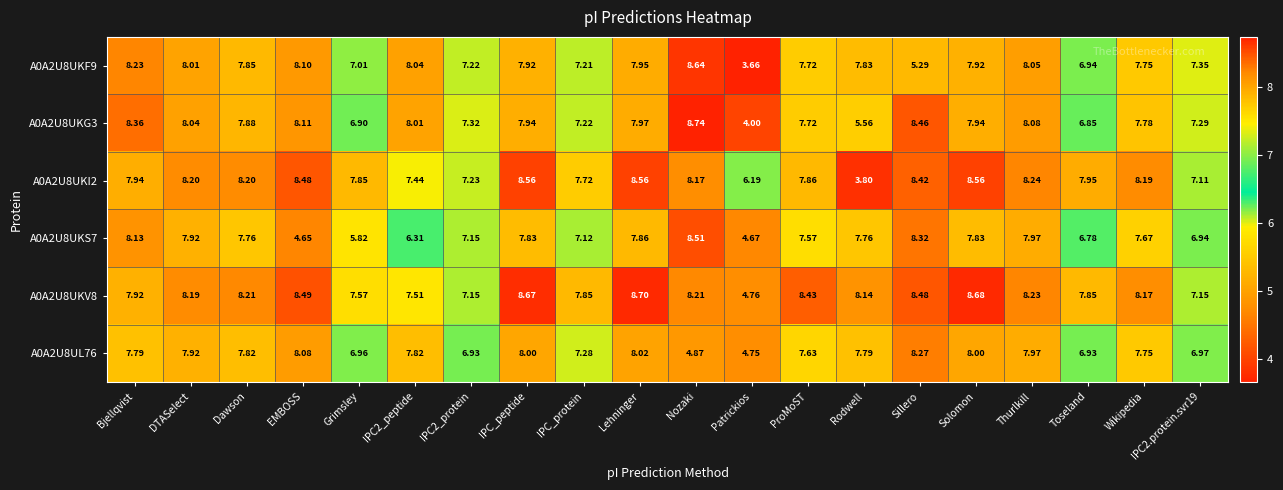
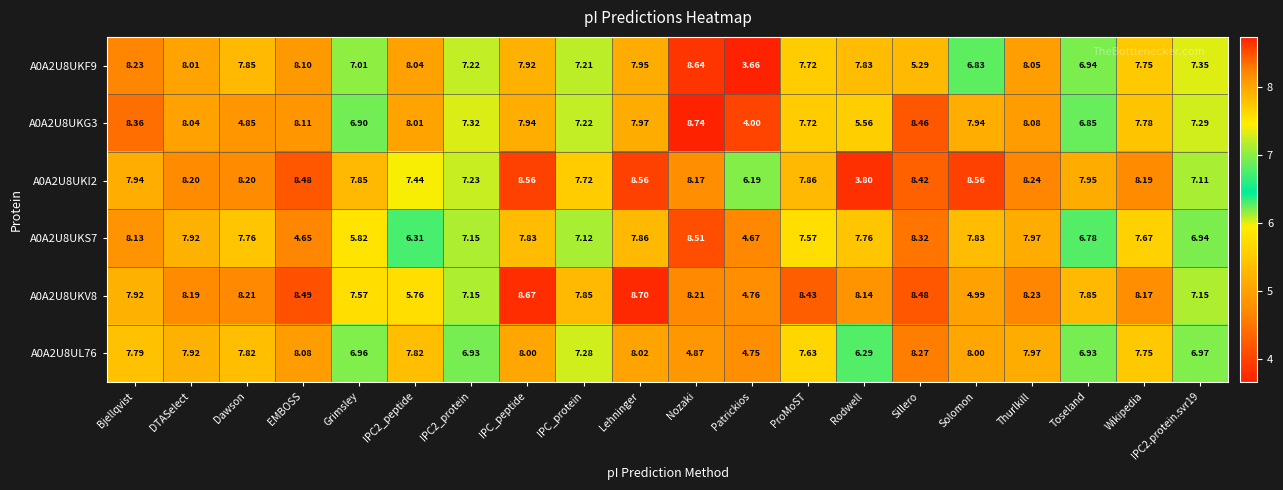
A0A2U8UKF9, Solomon: 7.92 -> 6.83
A0A2U8UKG3, Dawson: 7.88 -> 4.85
A0A2U8UKV8, IPC2_peptide: 7.51 -> 5.76
A0A2U8UKV8, Solomon: 8.68 -> 4.99
A0A2U8UL76, Rodwell: 7.79 -> 6.29
